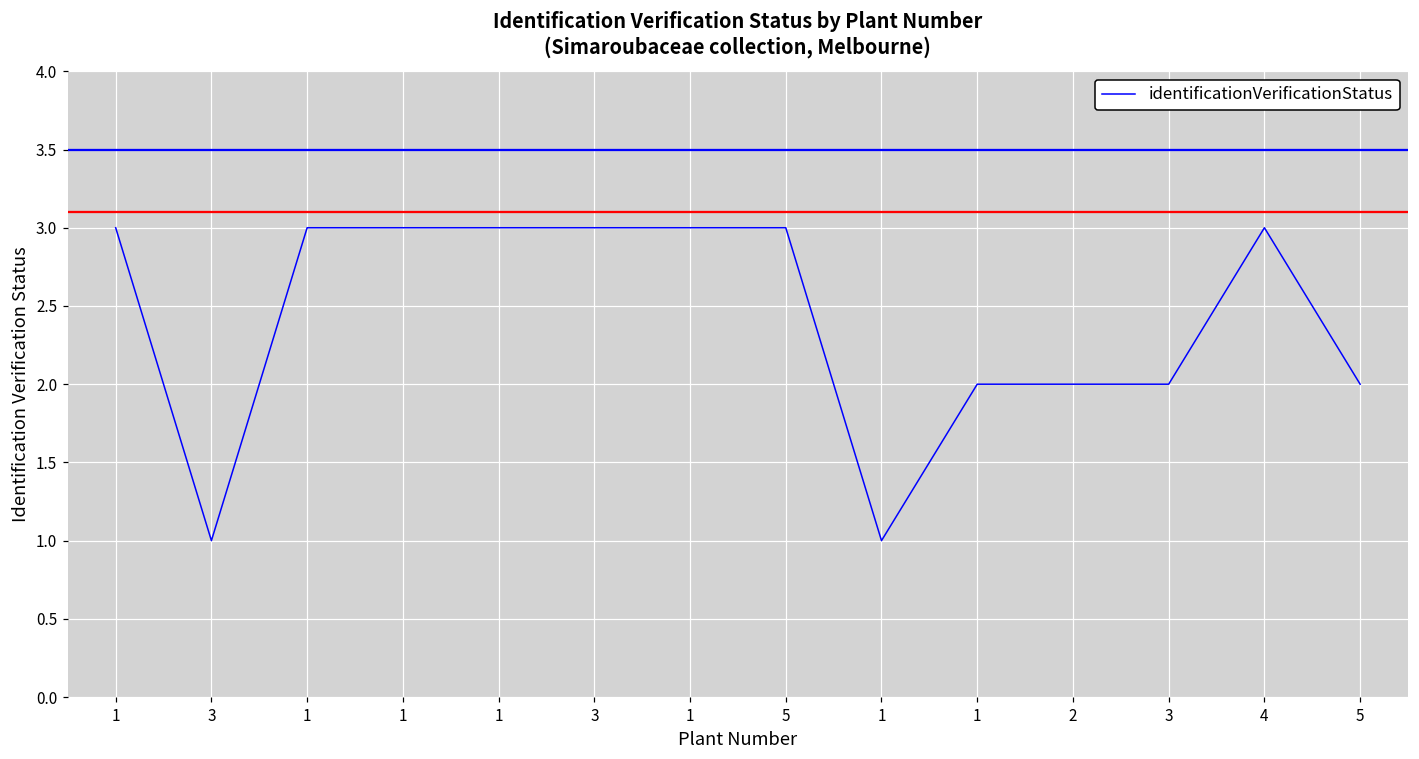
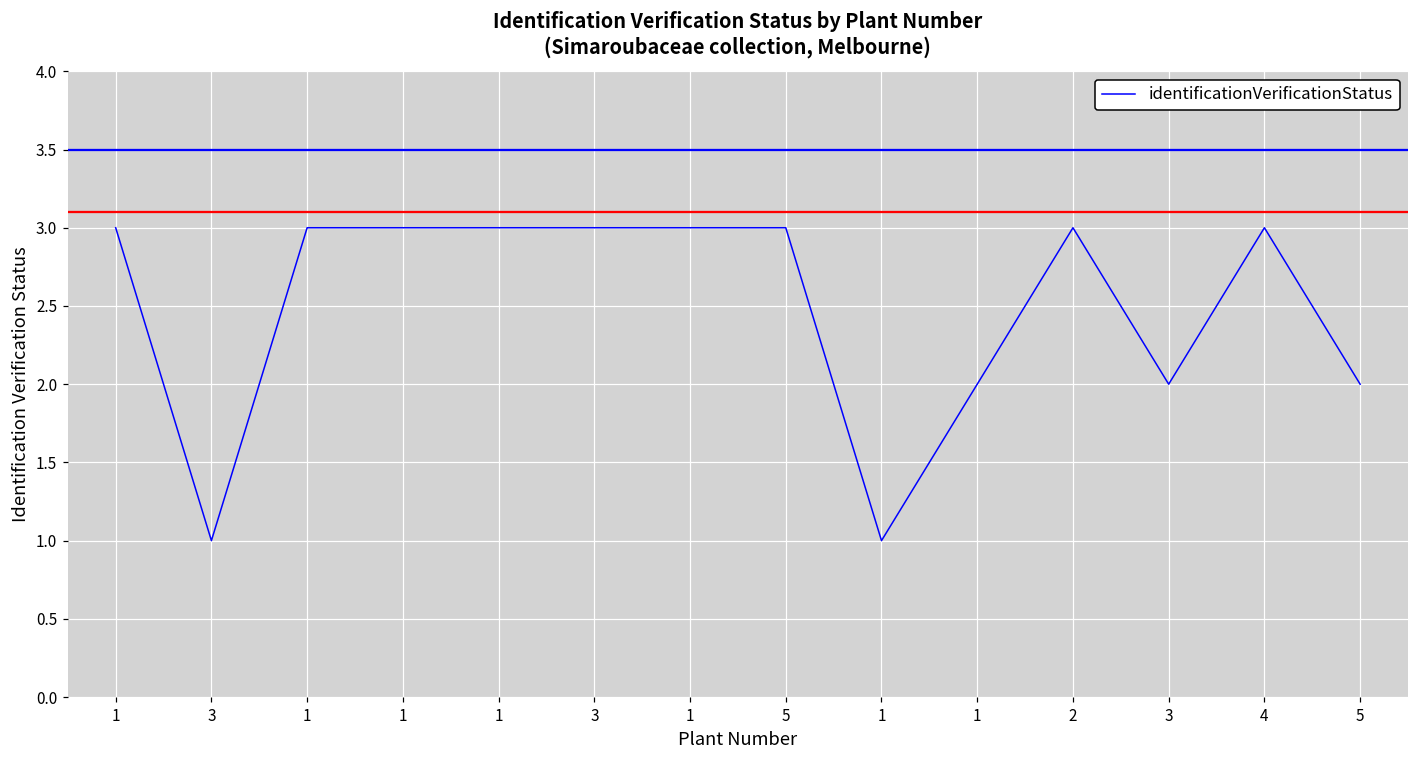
2: 2 -> 3
